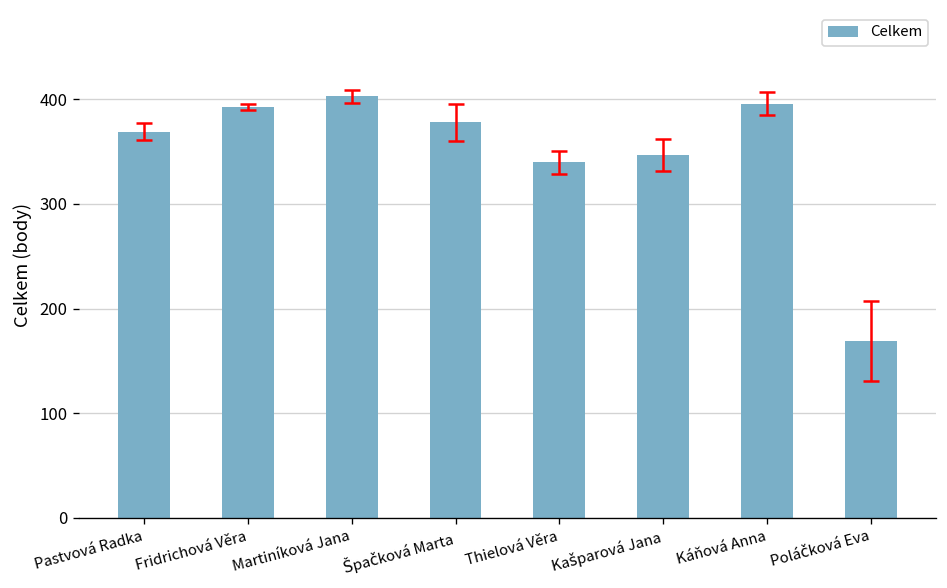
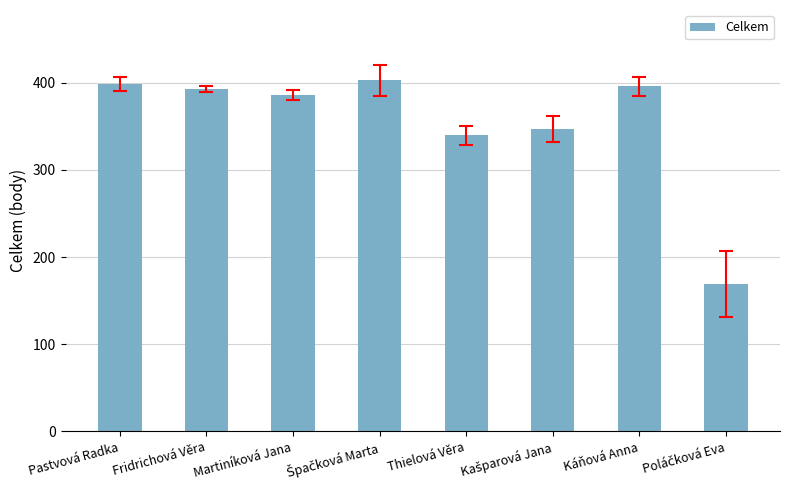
Celkem, Pastvová Radka: 370 -> 400
Celkem, Martiníková Jana: 400 -> 390
Celkem, Špačková Marta: 380 -> 400
